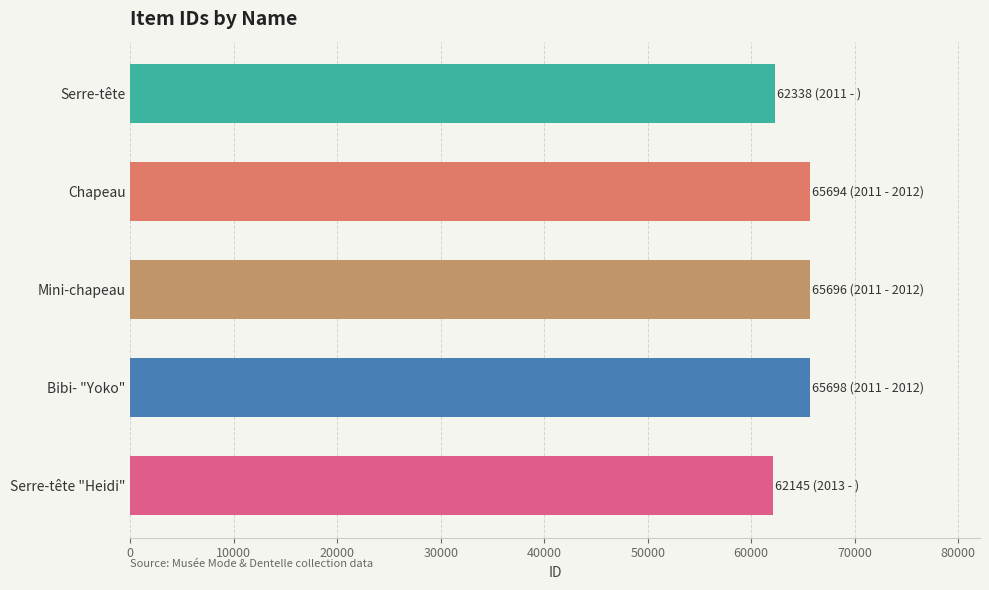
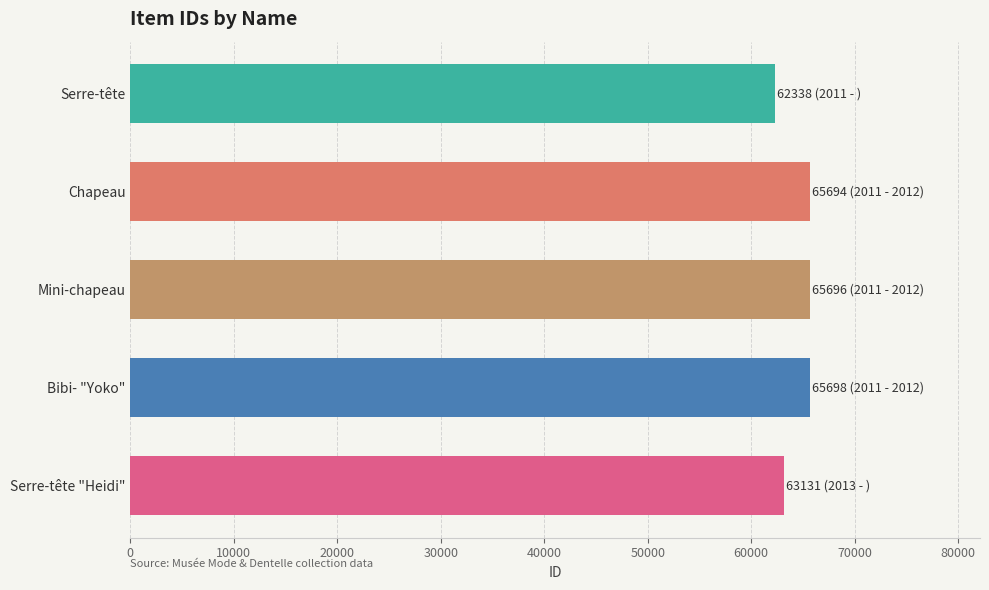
Serre-tête "Heidi": 62145 -> 63131
